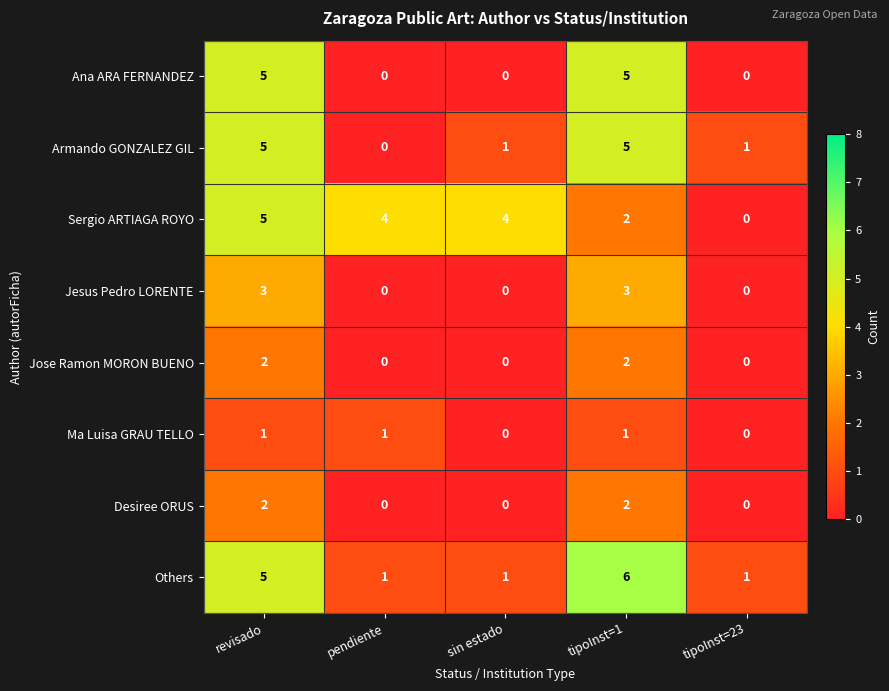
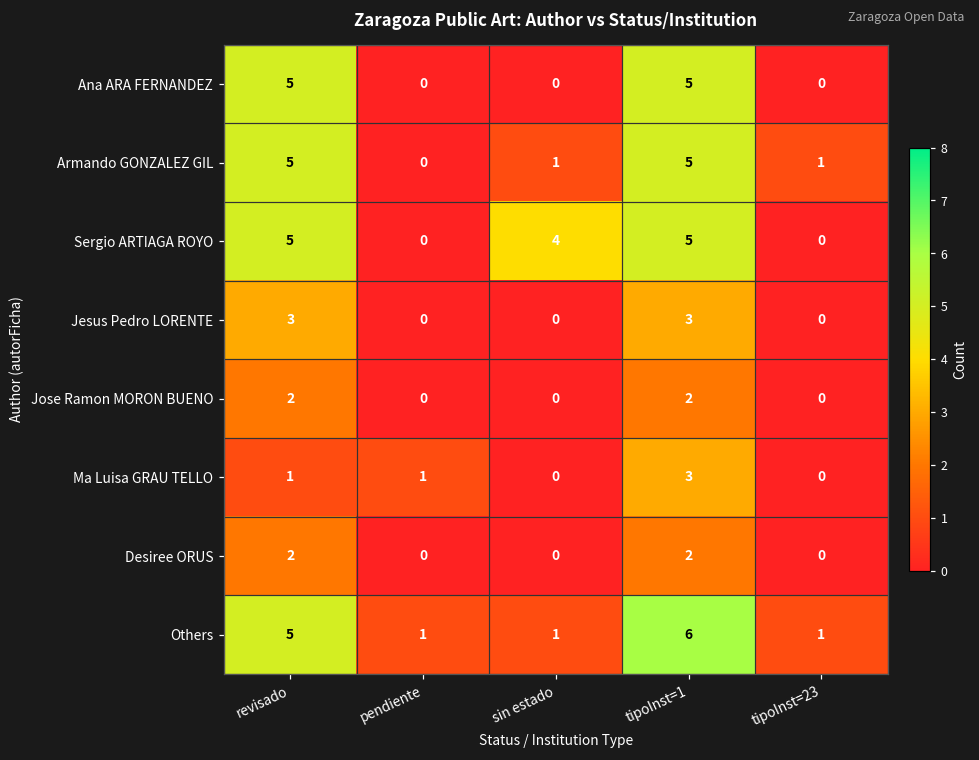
Sergio ARTIAGA ROYO, pendiente: 4 -> 0
Sergio ARTIAGA ROYO, tipoInst=1: 2 -> 5
Ma Luisa GRAU TELLO, tipoInst=1: 1 -> 3
